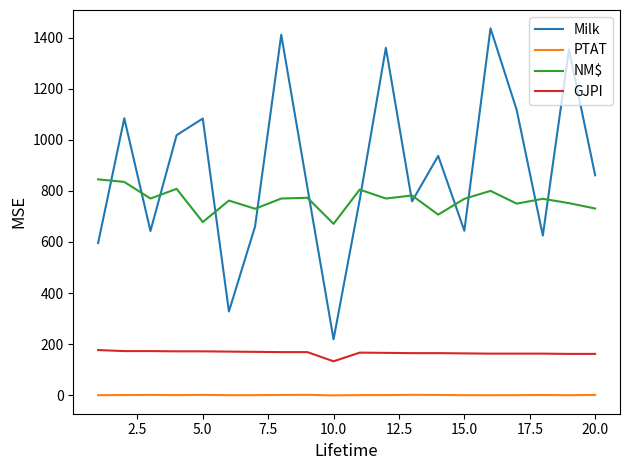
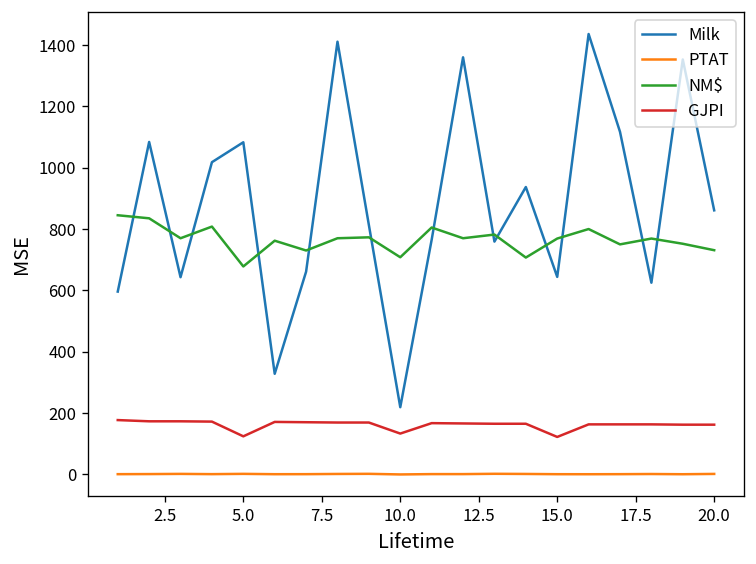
GJPI, 5.0: 170 -> 120
NM$, 10.0: 670 -> 710
GJPI, 15.0: 160 -> 120
